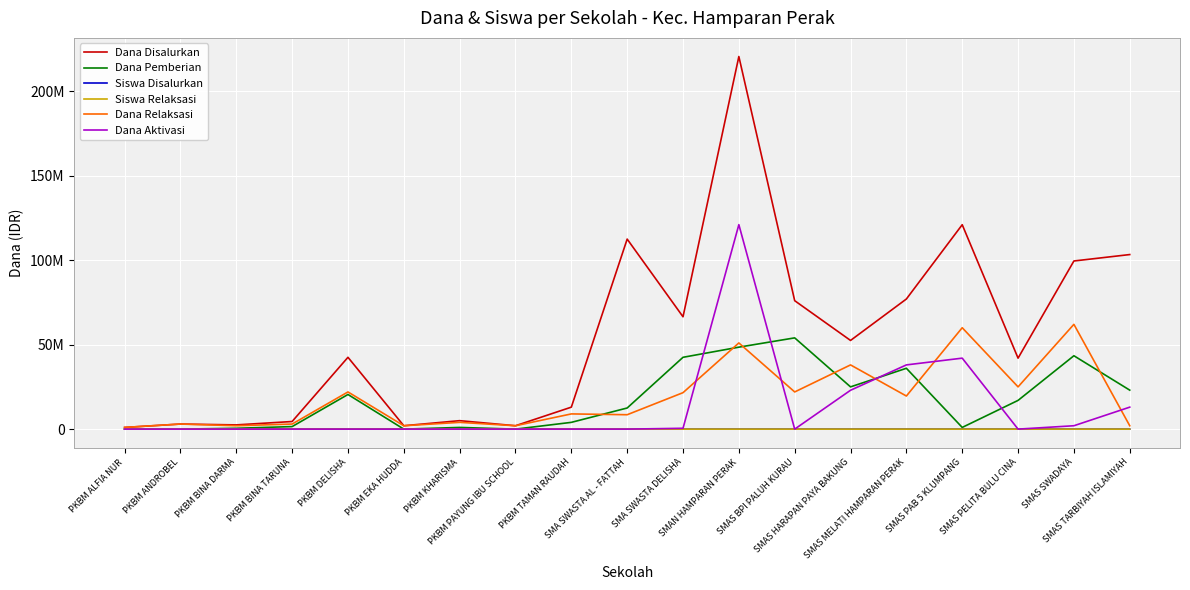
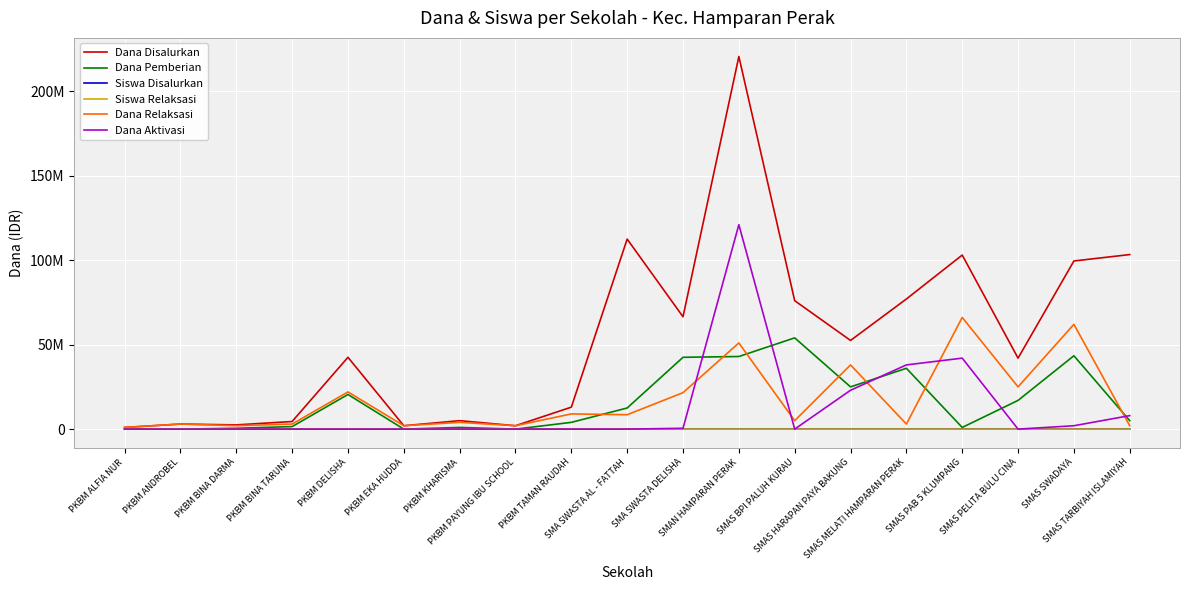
Dana Pemberian, SMAN HAMPARAN PERAK: 49000000 -> 43000000
Dana Relaksasi, SMAS BPI PALUH KURAU: 22000000 -> 5000000
Dana Relaksasi, SMAS MELATI HAMPARAN PERAK: 20000000 -> 3000000
Dana Disalurkan, SMAS PAB 5 KLUMPANG: 121000000 -> 103000000
Dana Relaksasi, SMAS PAB 5 KLUMPANG: 60000000 -> 66000000
Dana Pemberian, SMAS TARBIYAH ISLAMIYAH: 23000000 -> 5000000
Dana Aktivasi, SMAS TARBIYAH ISLAMIYAH: 13000000 -> 8000000
